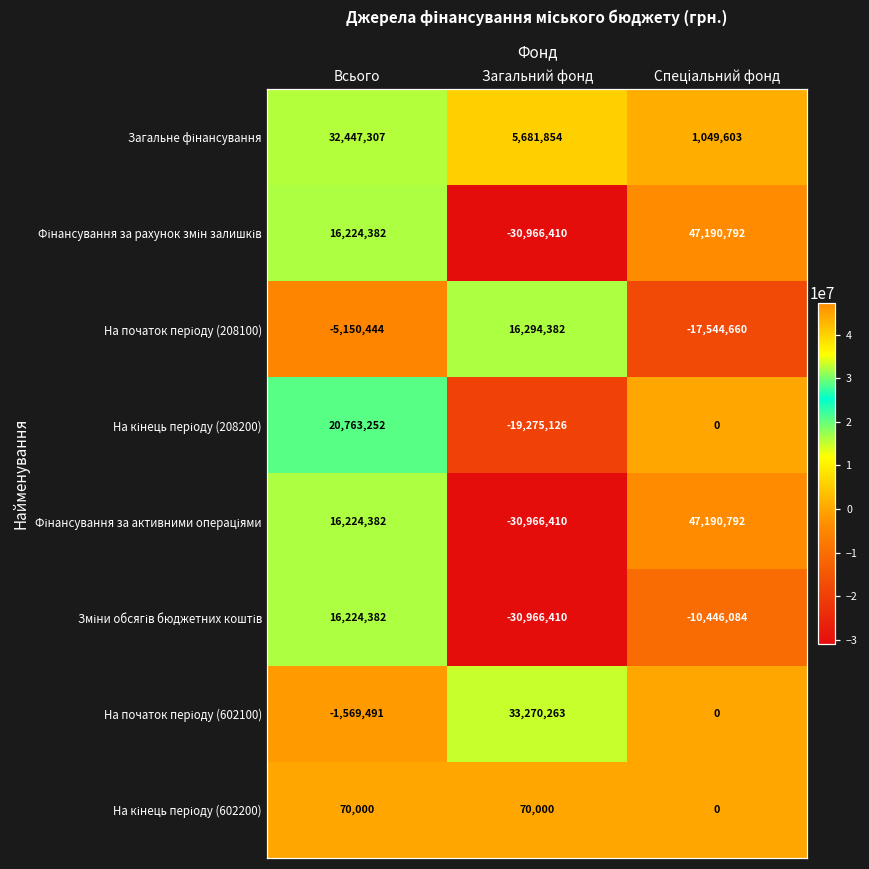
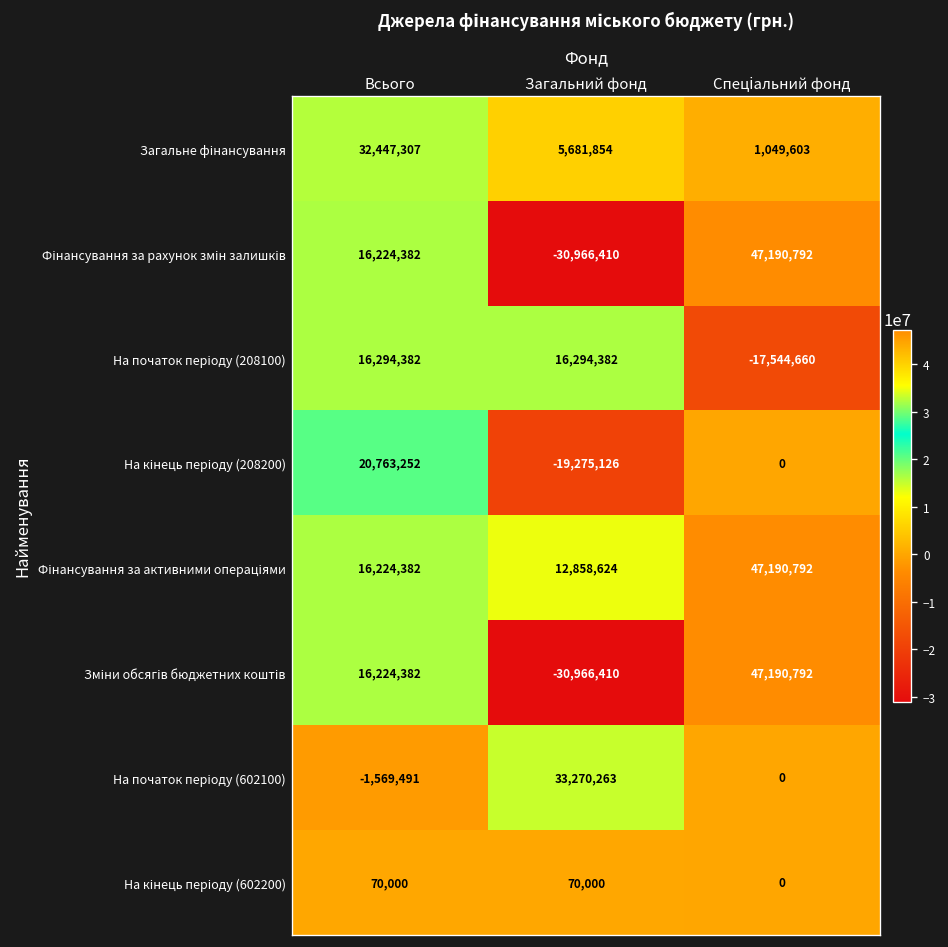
На початок періоду (208100), Всього: -5,150,444 -> 16,294,382
Фінансування за активними операціями, Загальний фонд: -30,966,410 -> 12,858,624
Зміни обсягів бюджетних коштів, Спеціальний фонд: -10,446,084 -> 47,190,792
